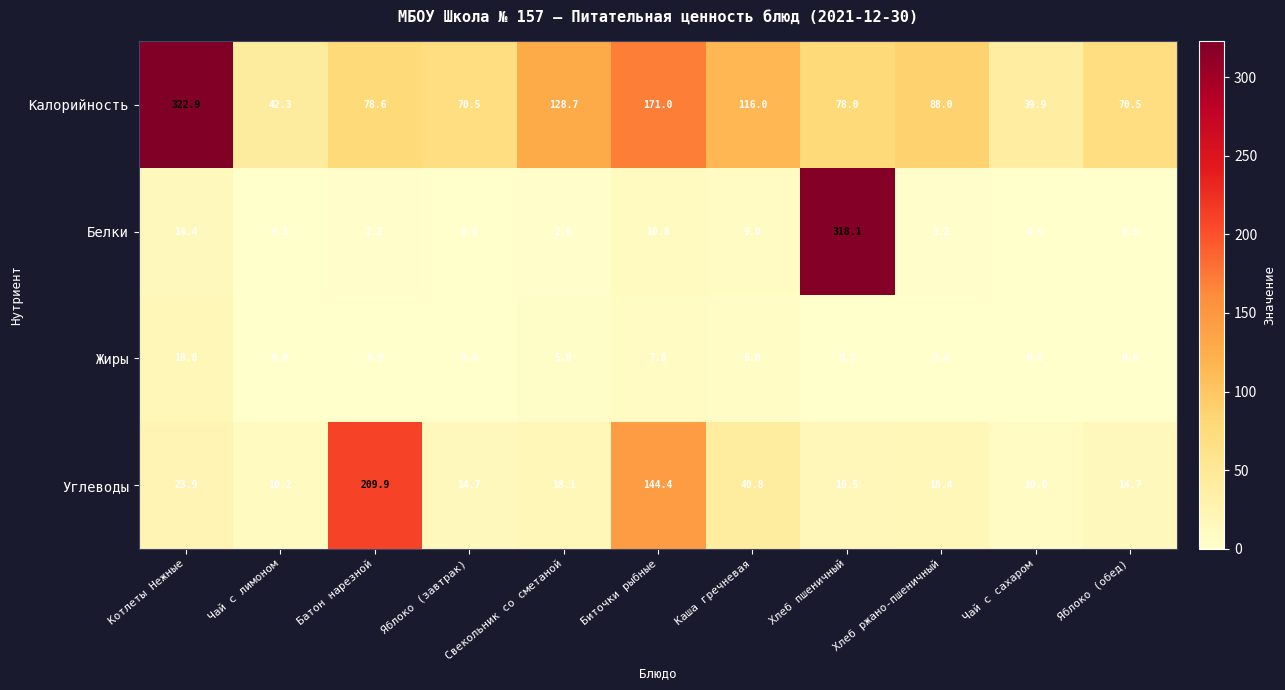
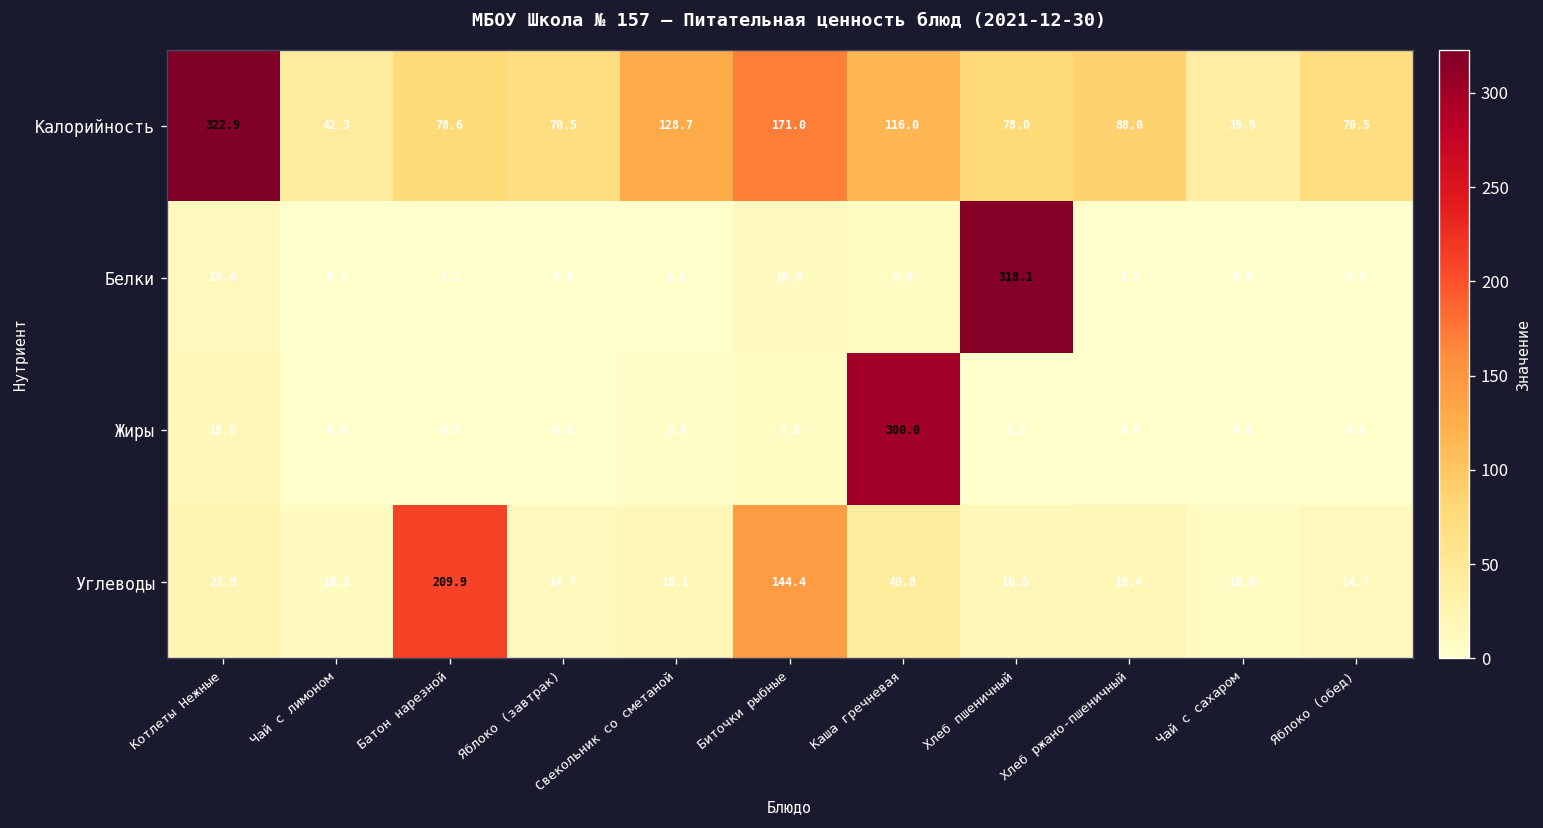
Жиры, Каша гречневая: 6.0 -> 300.0
